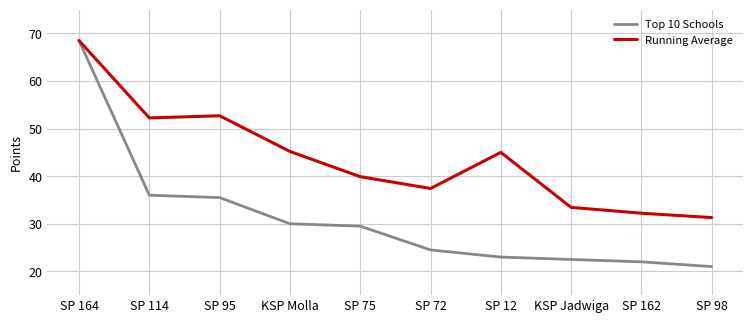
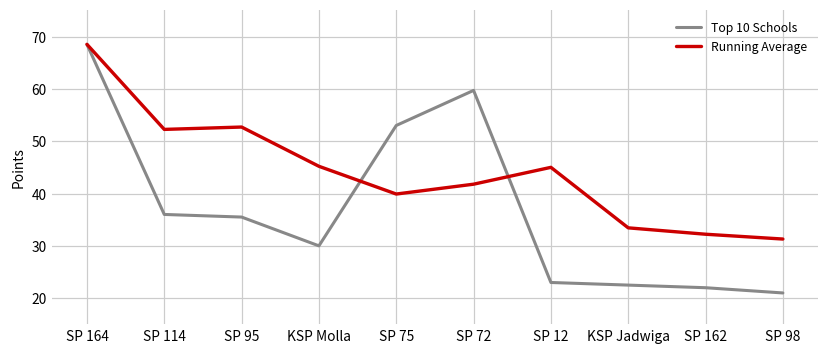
Top 10 Schools, SP 75: 30 -> 53
Top 10 Schools, SP 72: 25 -> 60
Running Average, SP 72: 37 -> 42
